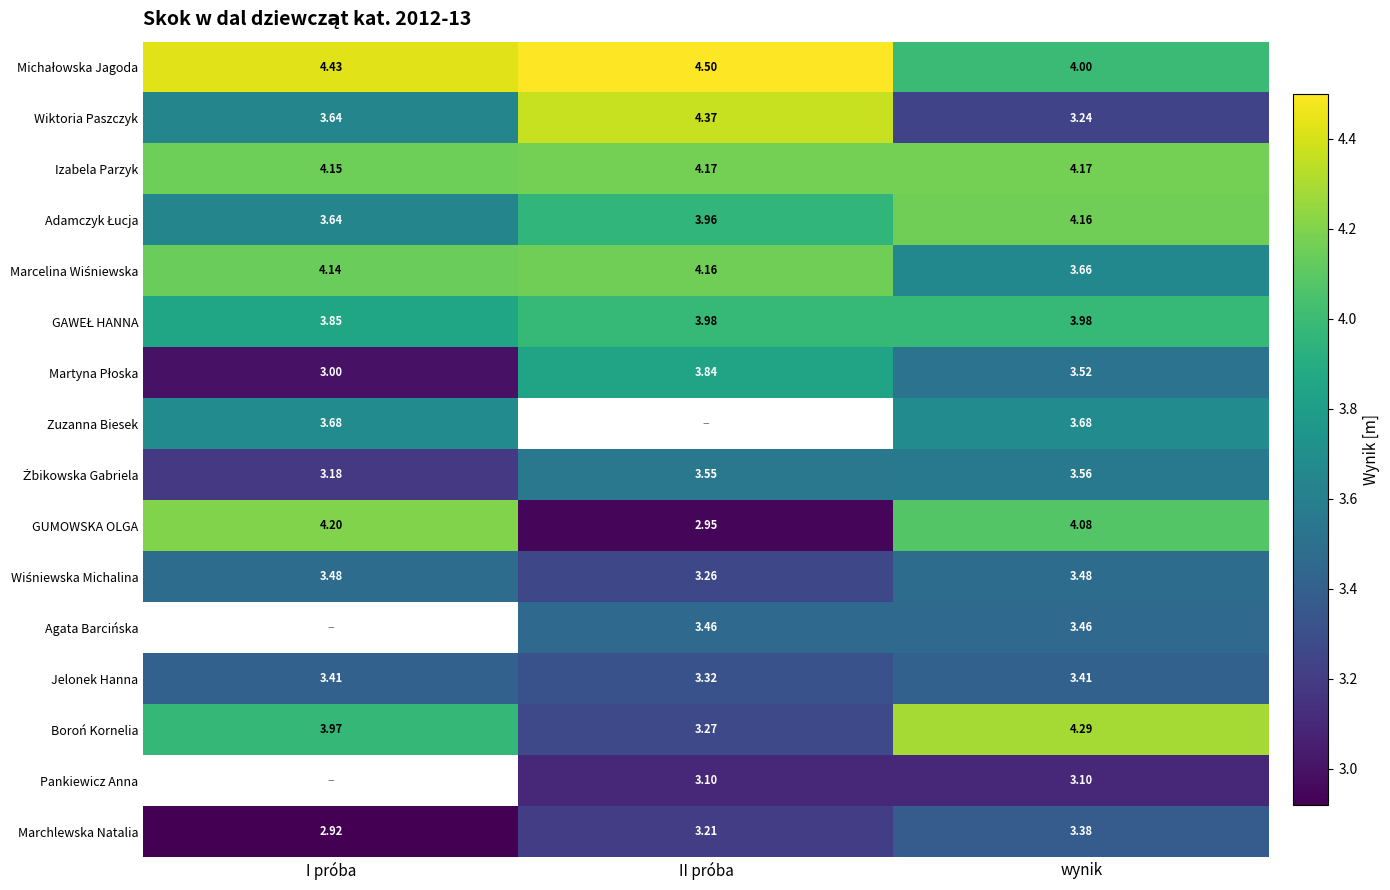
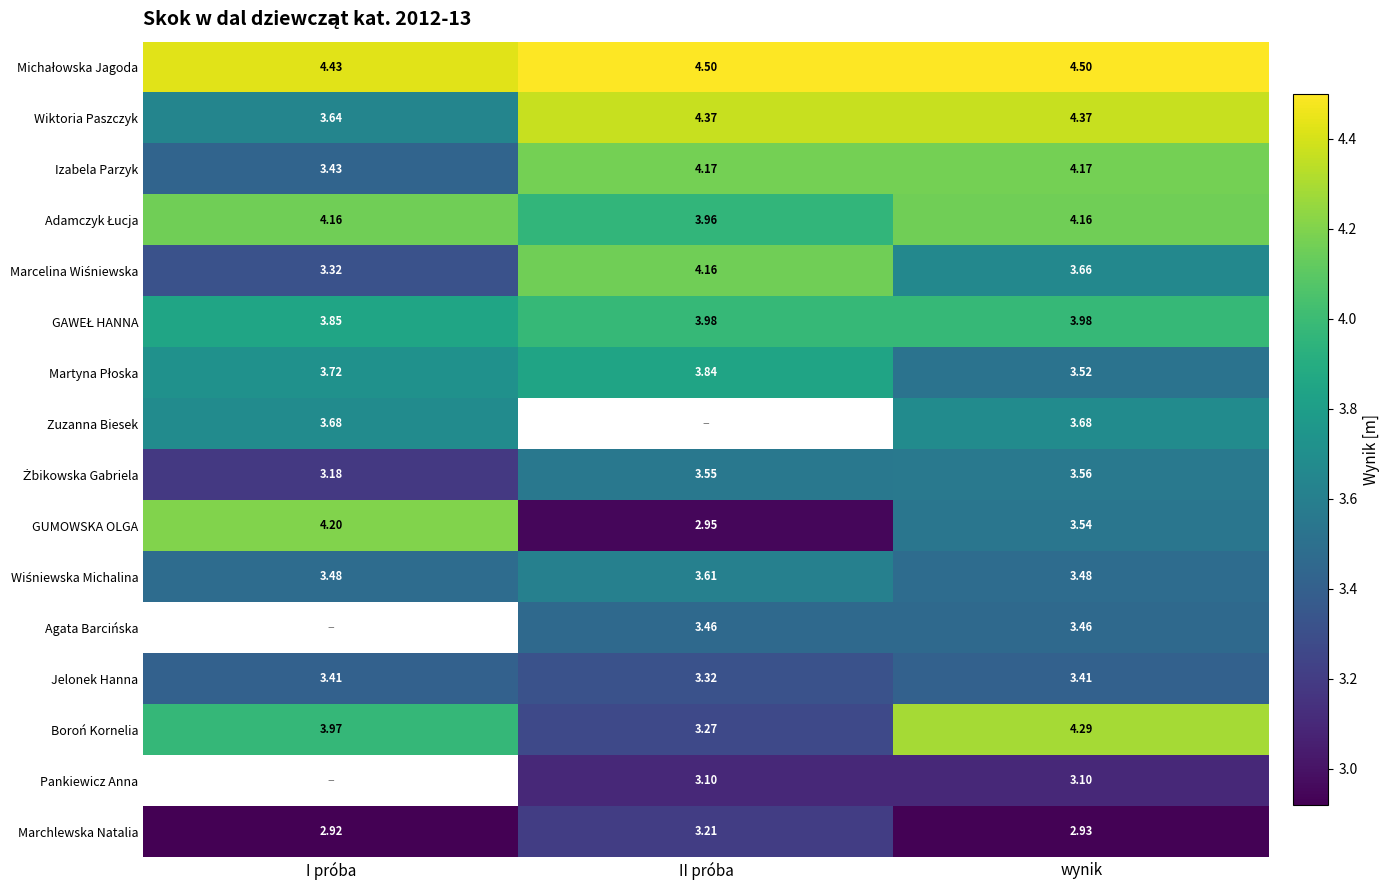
Michałowska Jagoda, wynik: 4.00 -> 4.50
Wiktoria Paszczyk, wynik: 3.24 -> 4.37
Izabela Parzyk, I próba: 4.15 -> 3.43
Adamczyk Łucja, I próba: 3.64 -> 4.16
Marcelina Wiśniewska, I próba: 4.14 -> 3.32
Martyna Płoska, I próba: 3.00 -> 3.72
GUMOWSKA OLGA, wynik: 4.08 -> 3.54
Wiśniewska Michalina, II próba: 3.26 -> 3.61
Marchlewska Natalia, wynik: 3.38 -> 2.93
